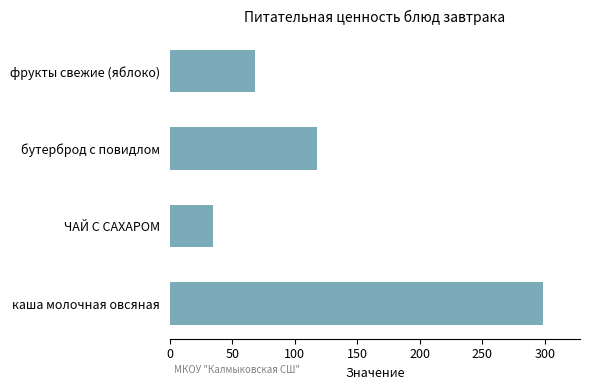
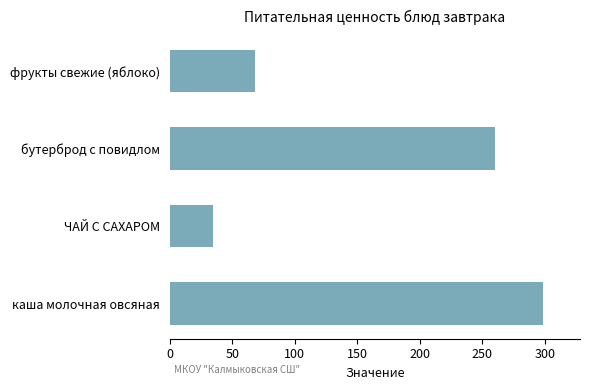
бутерброд с повидлом: 117 -> 260
